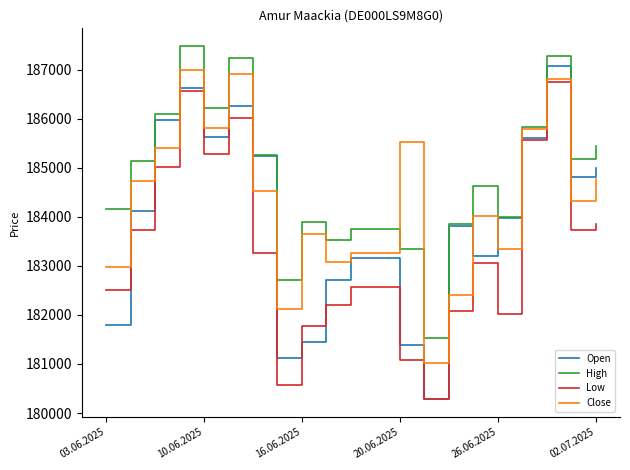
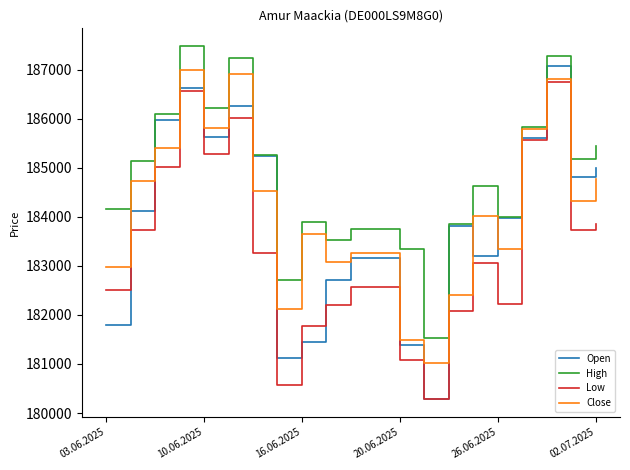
Close, 20.06.2025: 185500 -> 181500
Low, 26.06.2025: 182000 -> 182200
